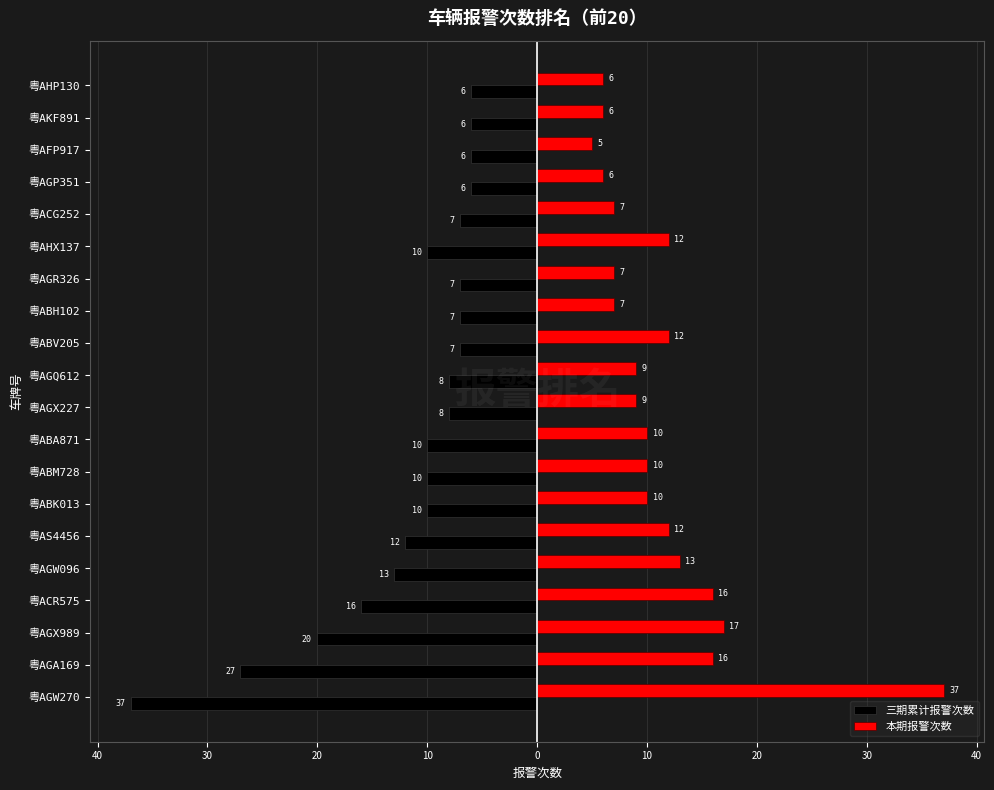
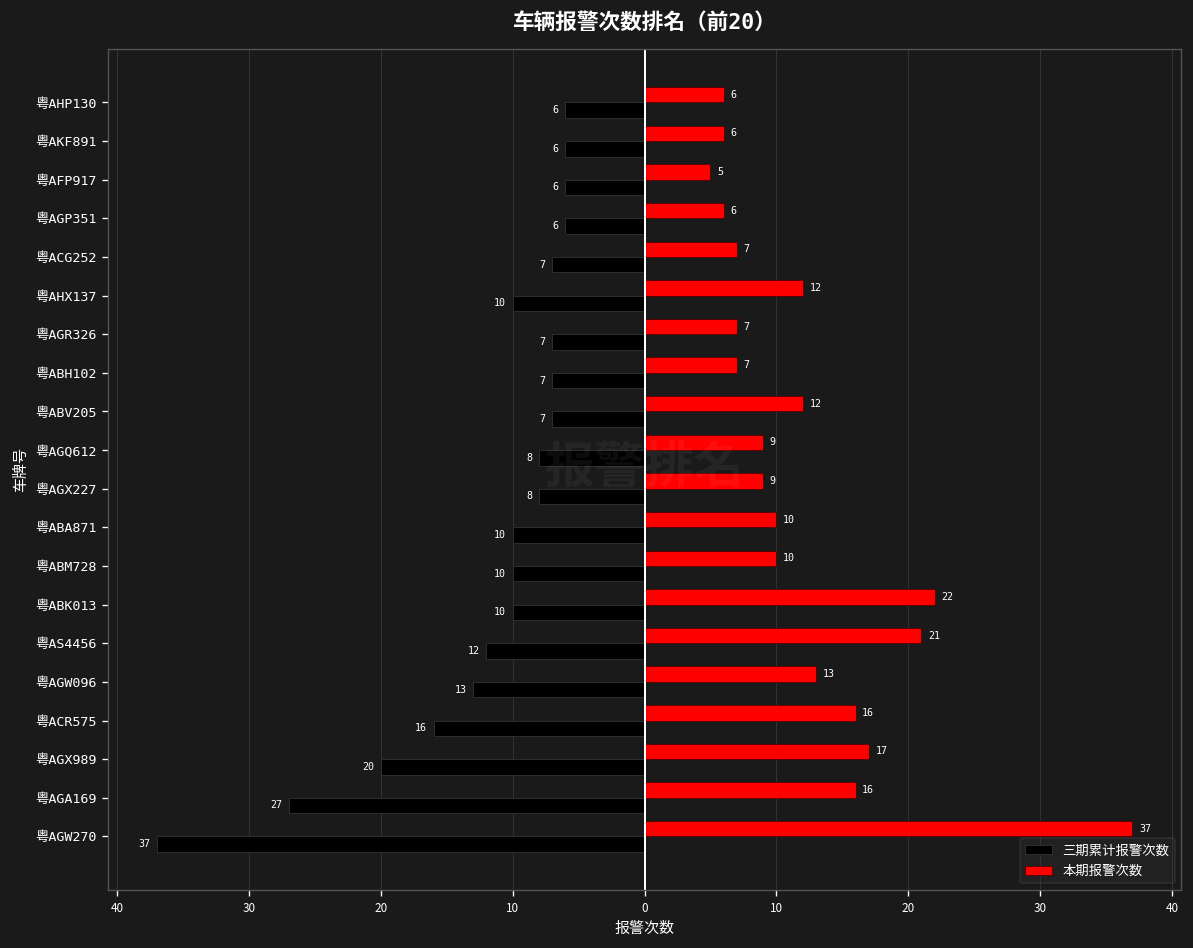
本期报警次数, 粤ABK013: 10 -> 22
本期报警次数, 粤AS4456: 12 -> 21
